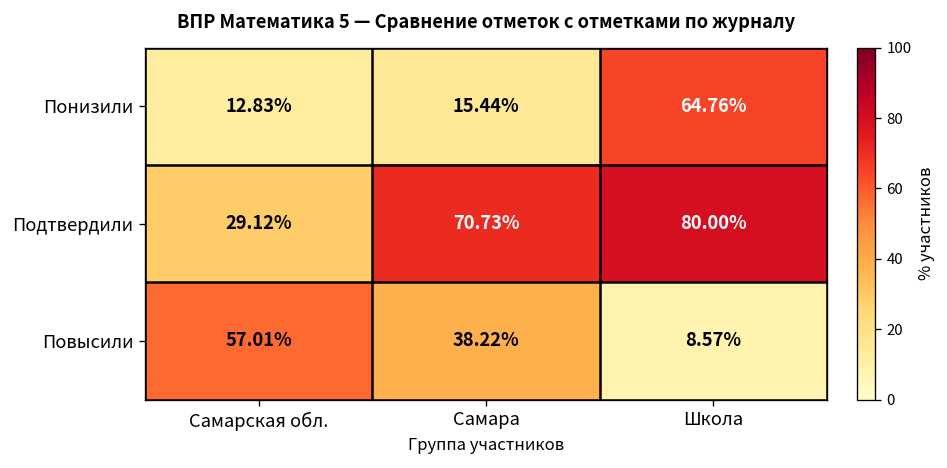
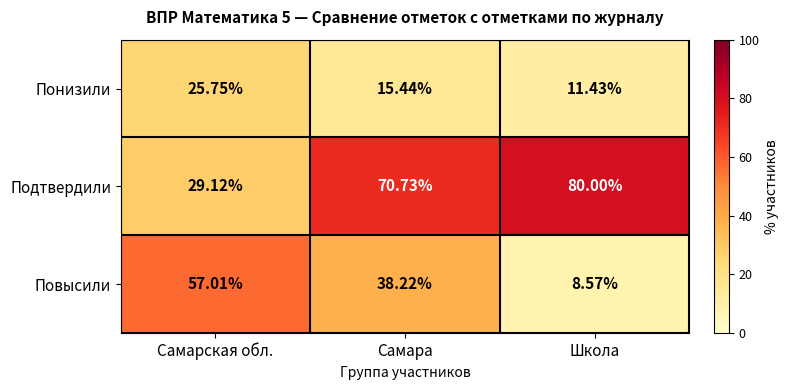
Понизили, Самарская обл.: 12.83% -> 25.75%
Понизили, Школа: 64.76% -> 11.43%
